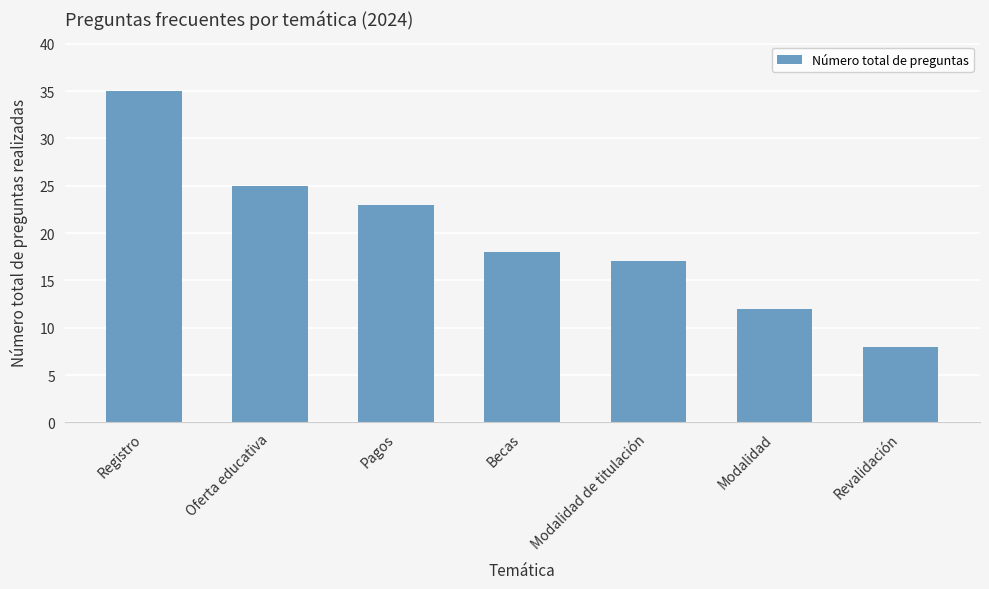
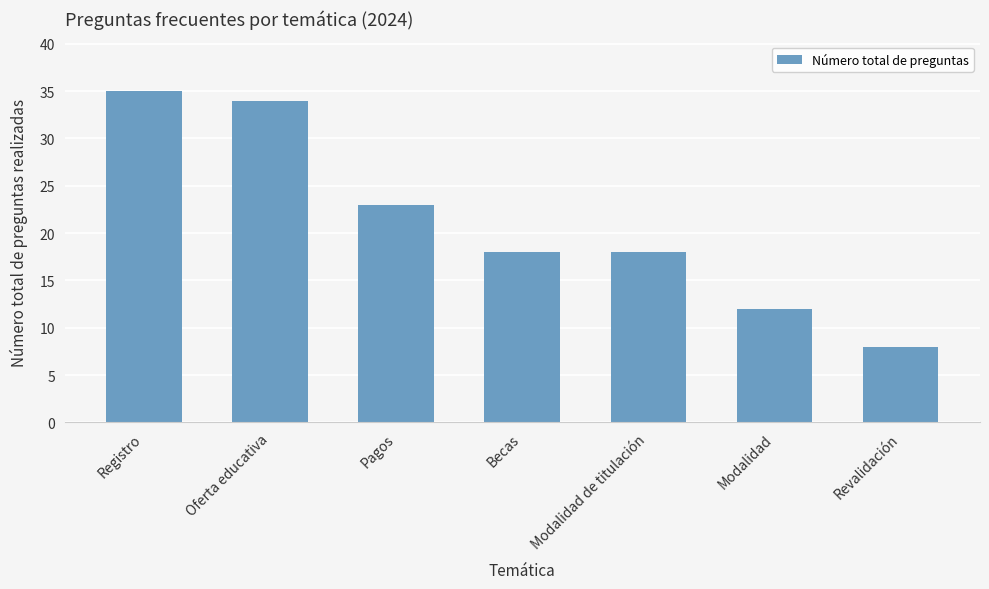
Oferta educativa: 25 -> 34
Modalidad de titulación: 17 -> 18
